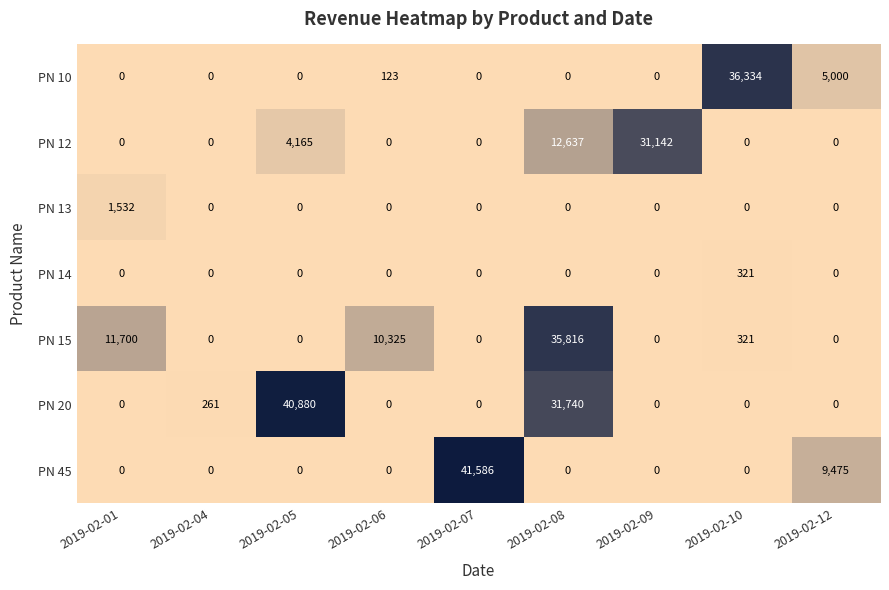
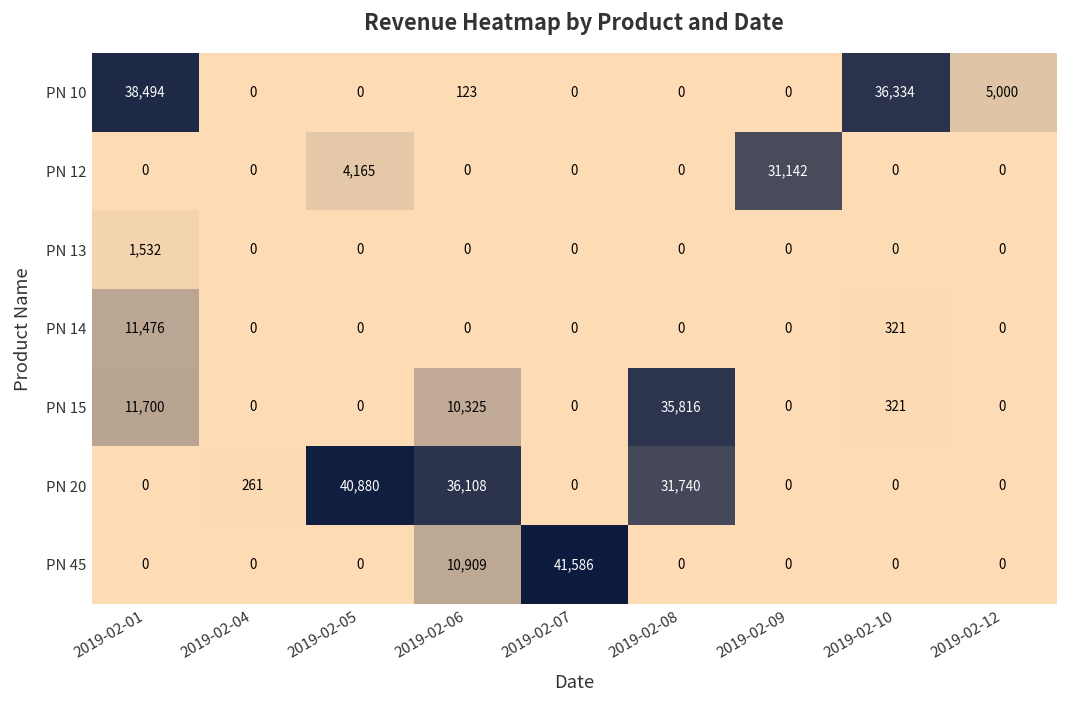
PN 10, 2019-02-01: 0 -> 38,494
PN 12, 2019-02-08: 12,637 -> 0
PN 14, 2019-02-01: 0 -> 11,476
PN 20, 2019-02-06: 0 -> 36,108
PN 45, 2019-02-06: 0 -> 10,909
PN 45, 2019-02-12: 9,475 -> 0
